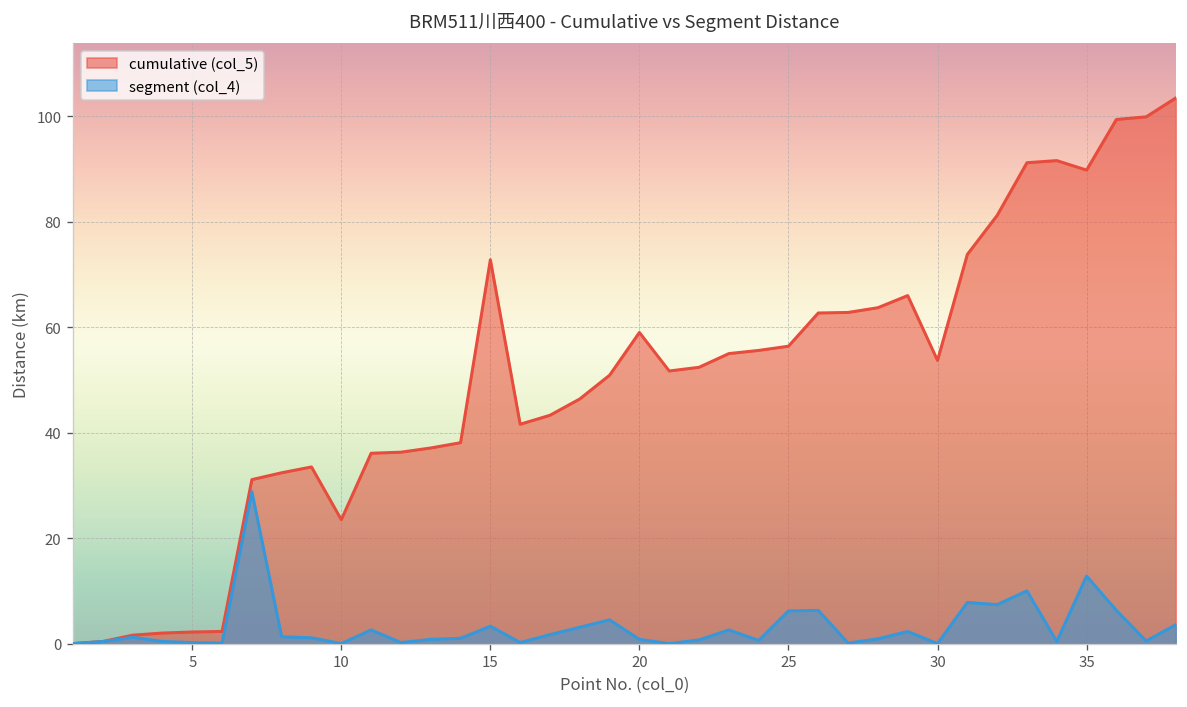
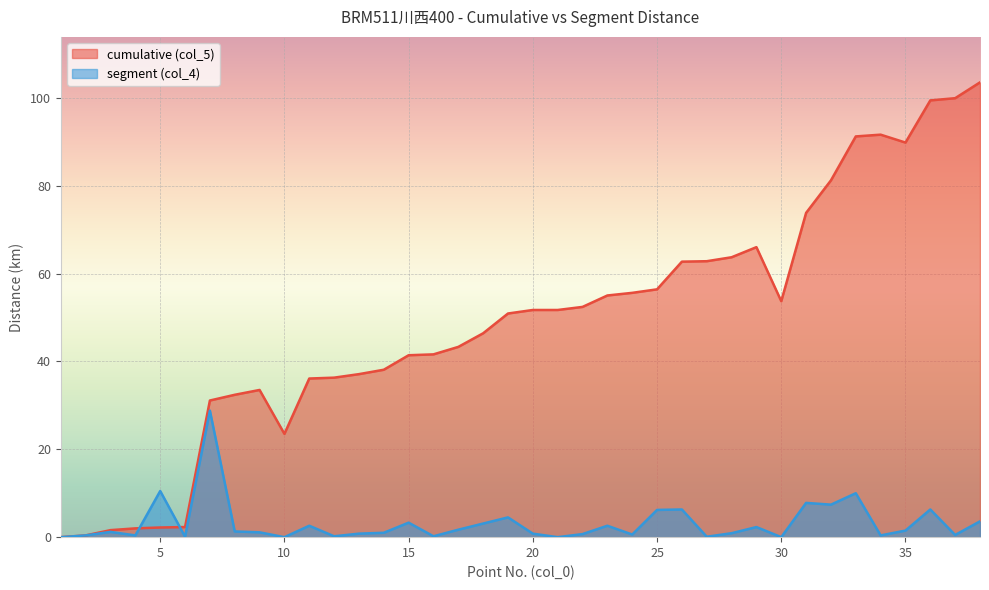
segment (col_4), 5: 0 -> 11
cumulative (col_5), 15: 73 -> 41
cumulative (col_5), 20: 59 -> 52
segment (col_4), 35: 13 -> 2
